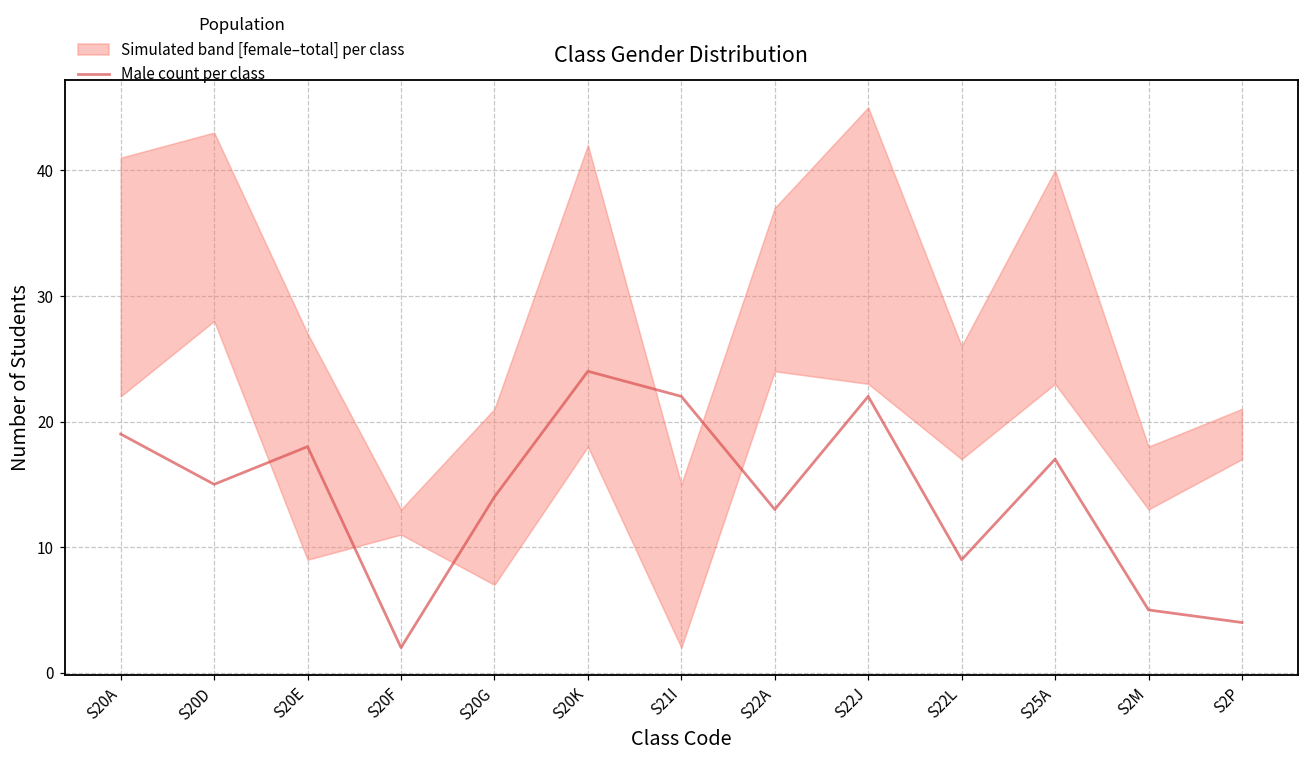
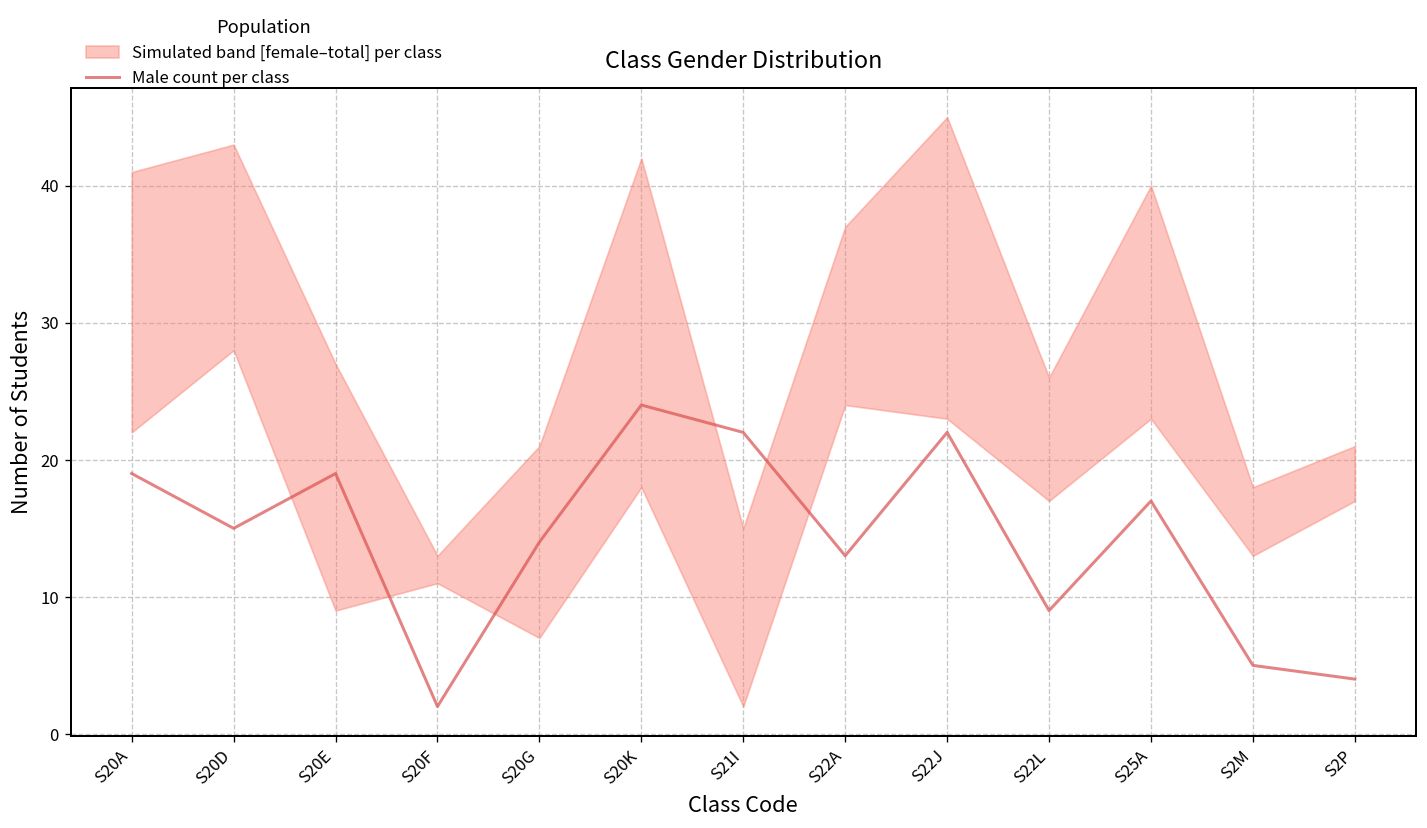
Male count per class, S20E: 18 -> 19
